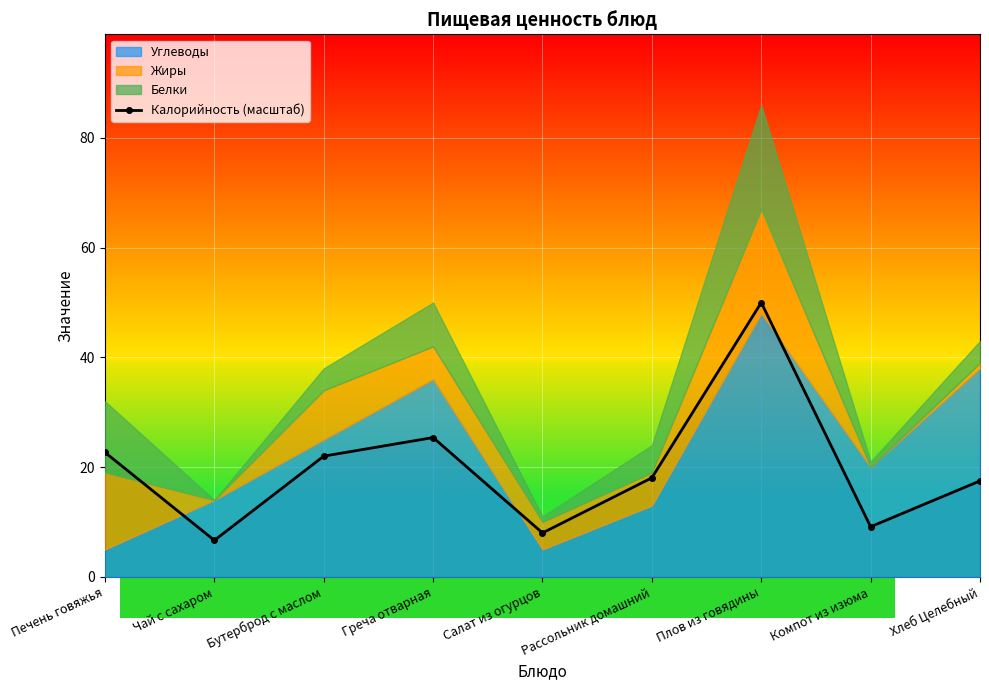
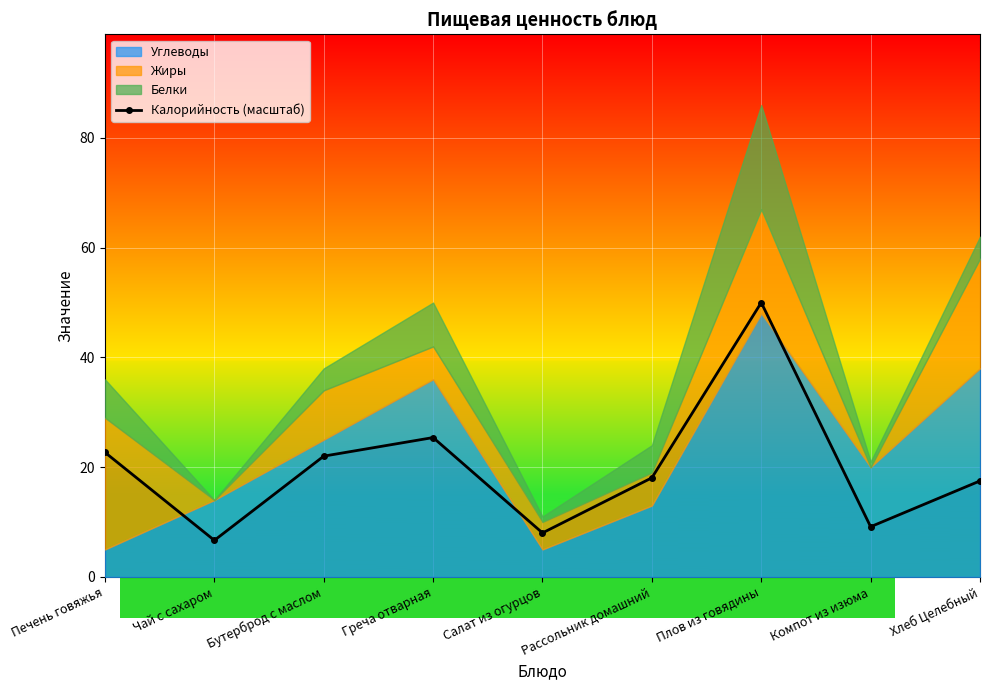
Жиры, Печень говяжья: 14 -> 24
Белки, Печень говяжья: 13 -> 7
Жиры, Хлеб Целебный: 1 -> 20
